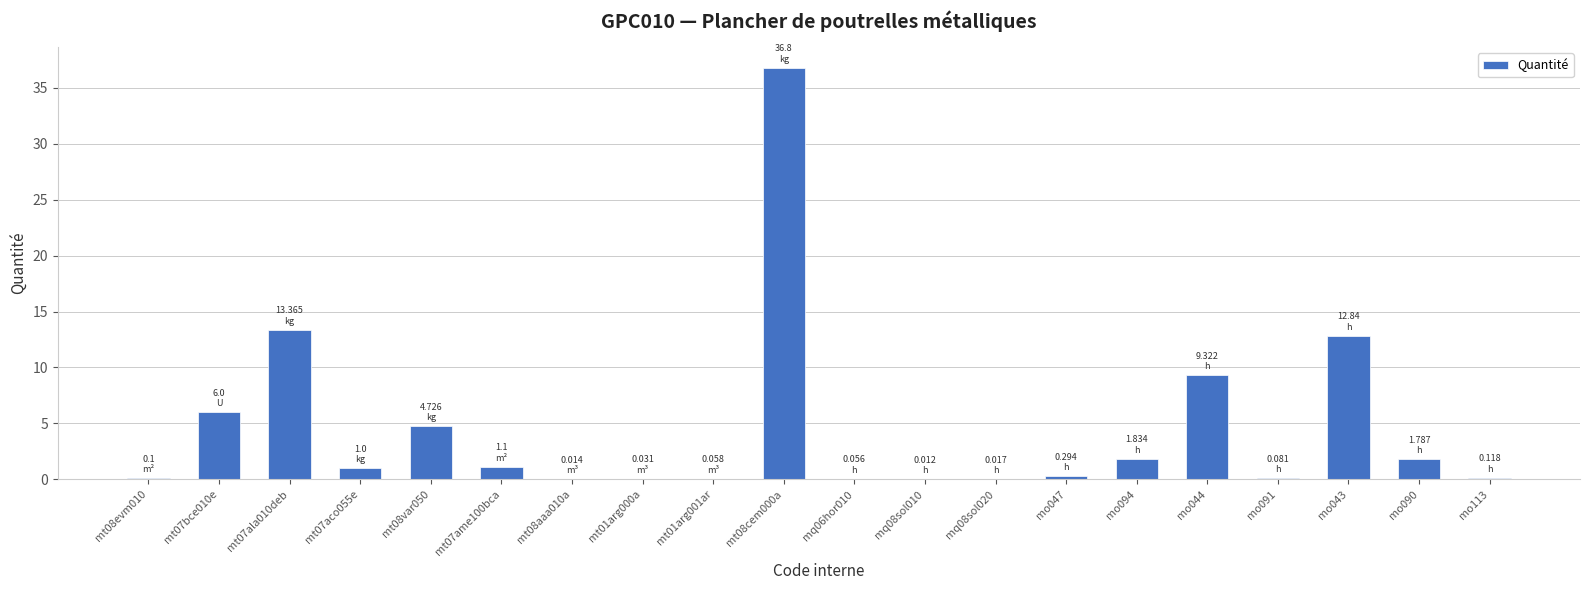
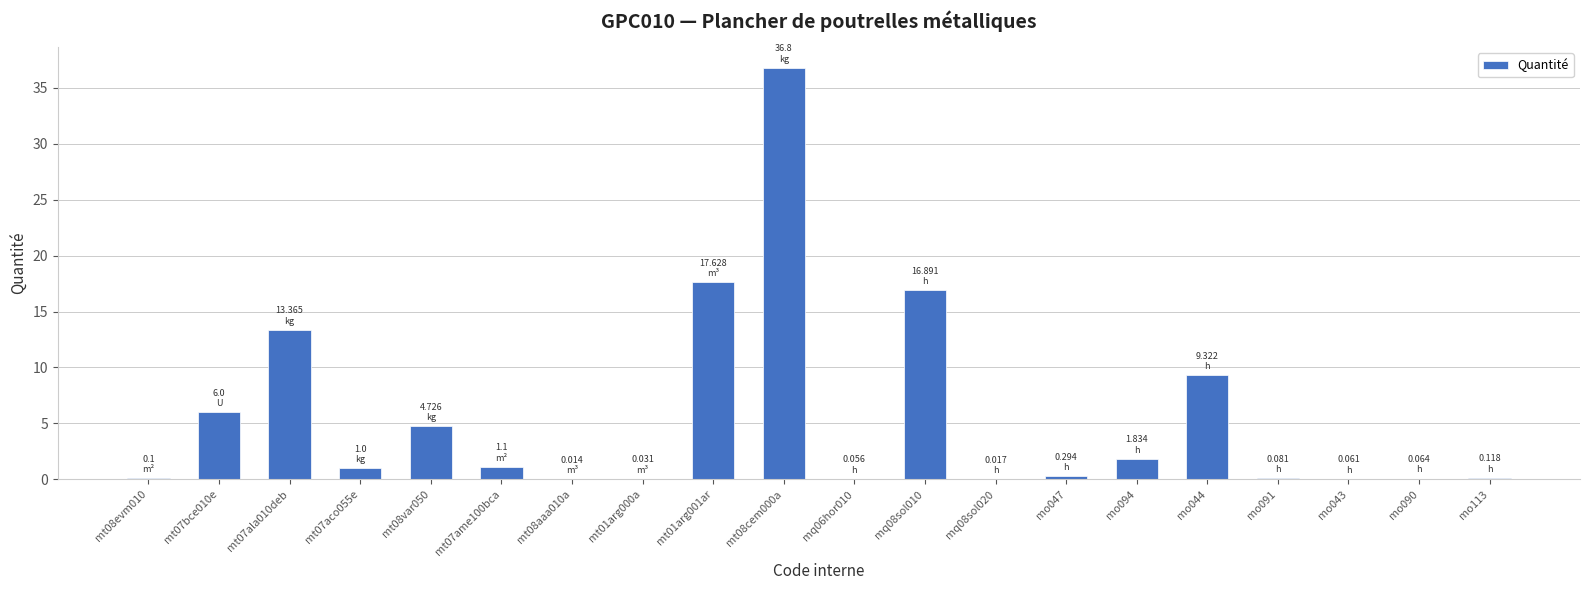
mt01arg001ar: 0.058 -> 17.628
mq08sol010: 0.012 -> 16.891
mo043: 12.84 -> 0.061
mo090: 1.787 -> 0.064
